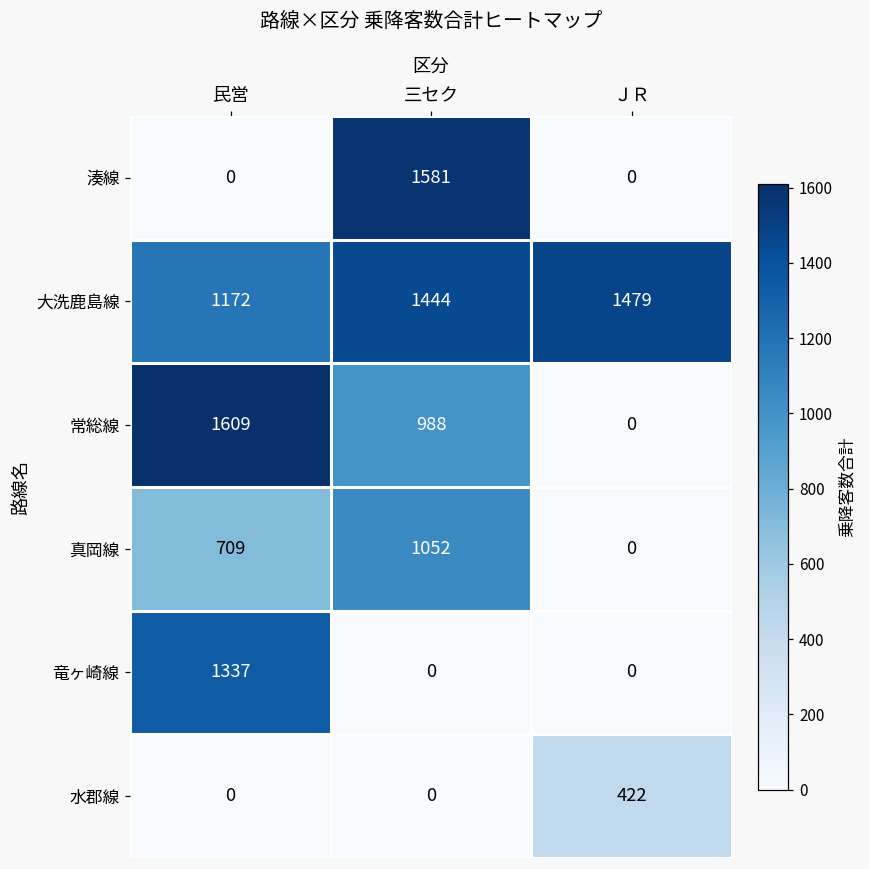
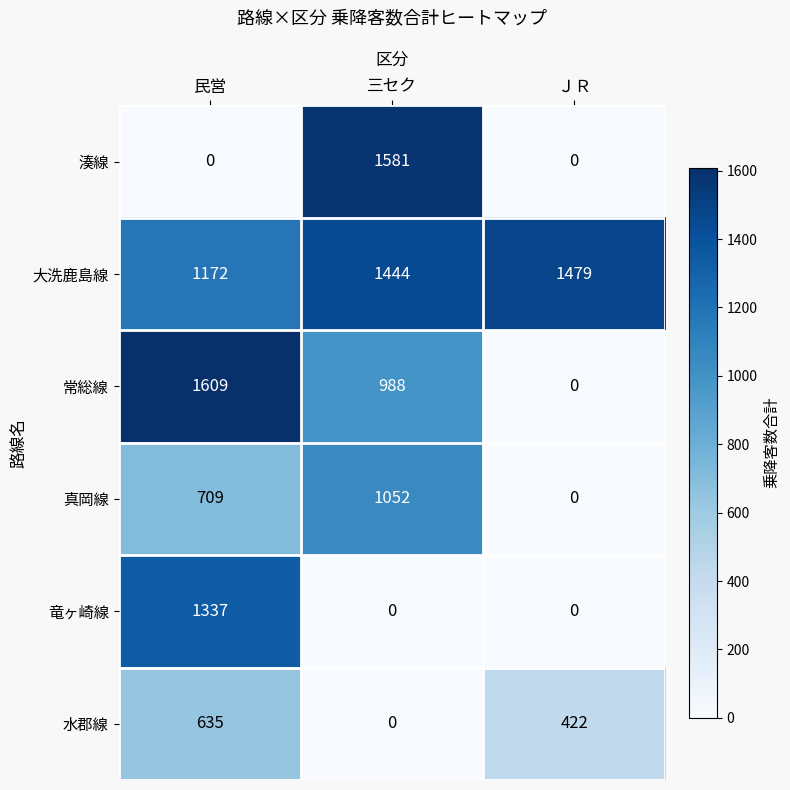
水郡線, 民営: 0 -> 635
